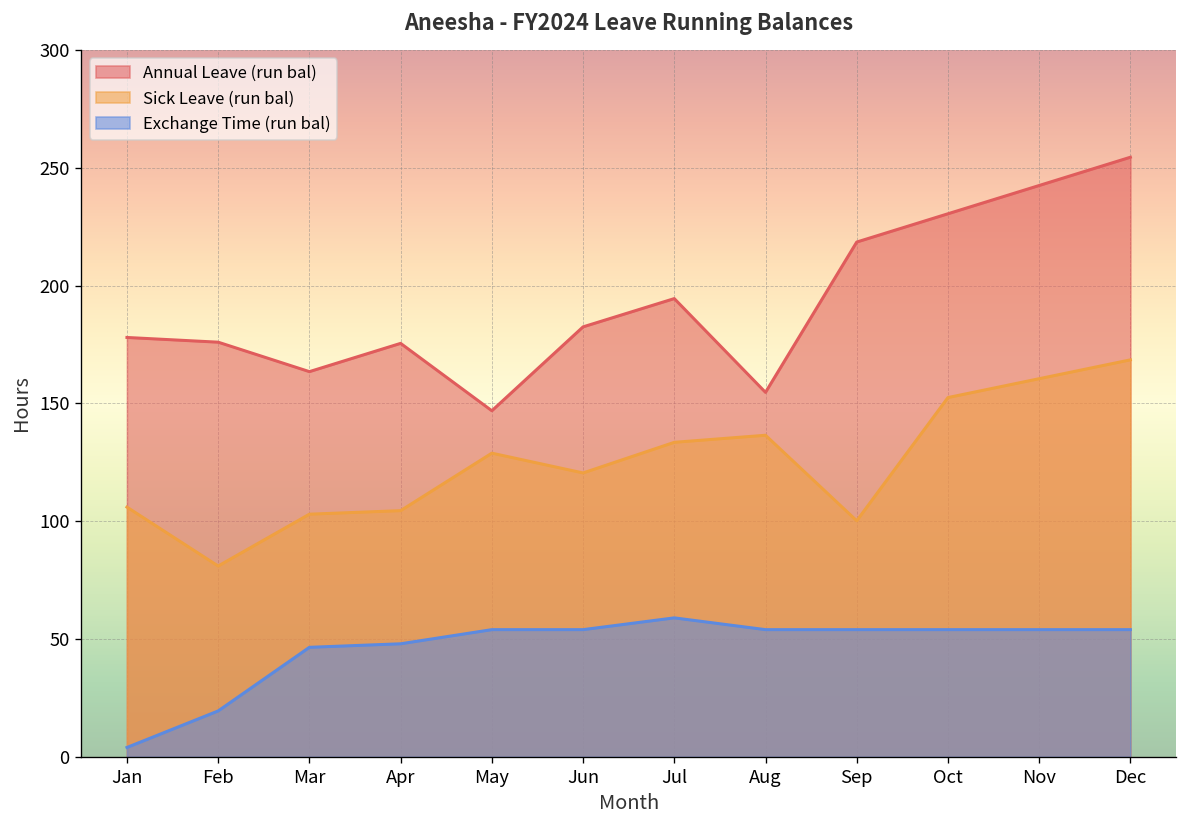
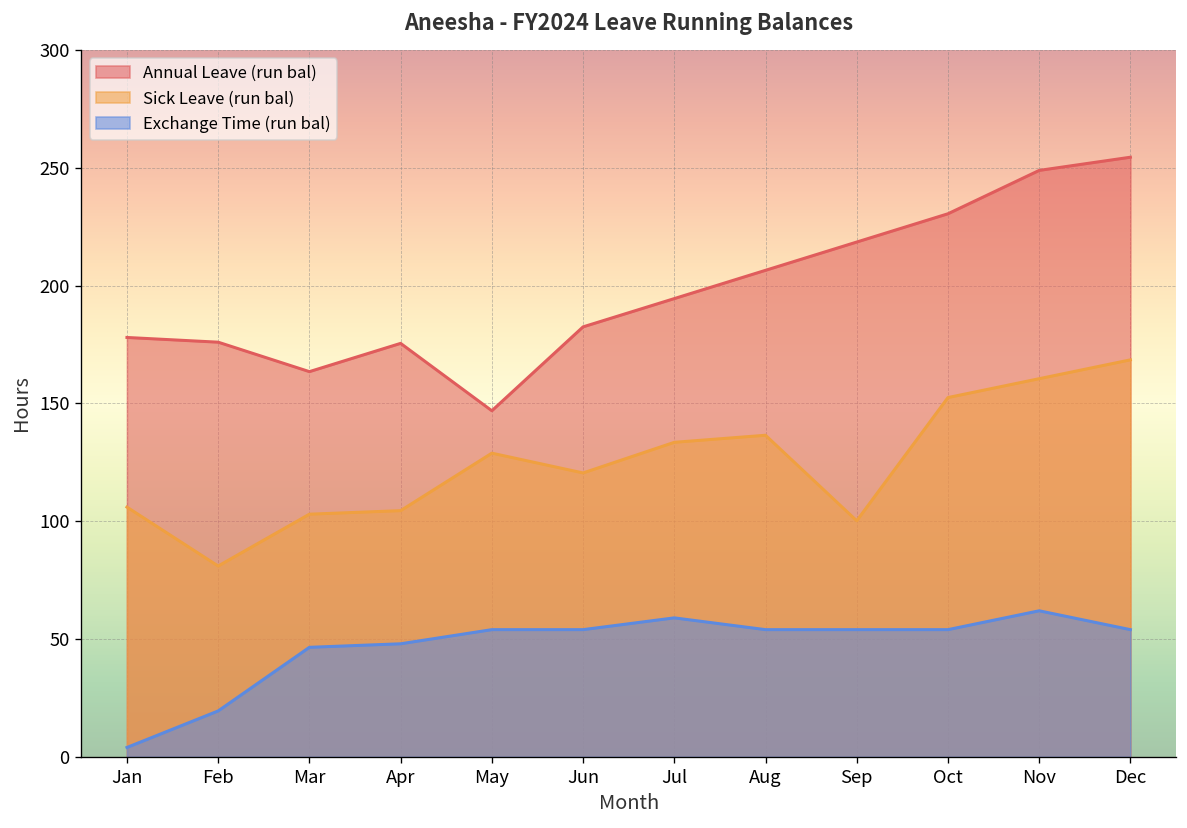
Annual Leave (run bal), Aug: 155 -> 207
Annual Leave (run bal), Nov: 243 -> 249
Exchange Time (run bal), Nov: 54 -> 62
